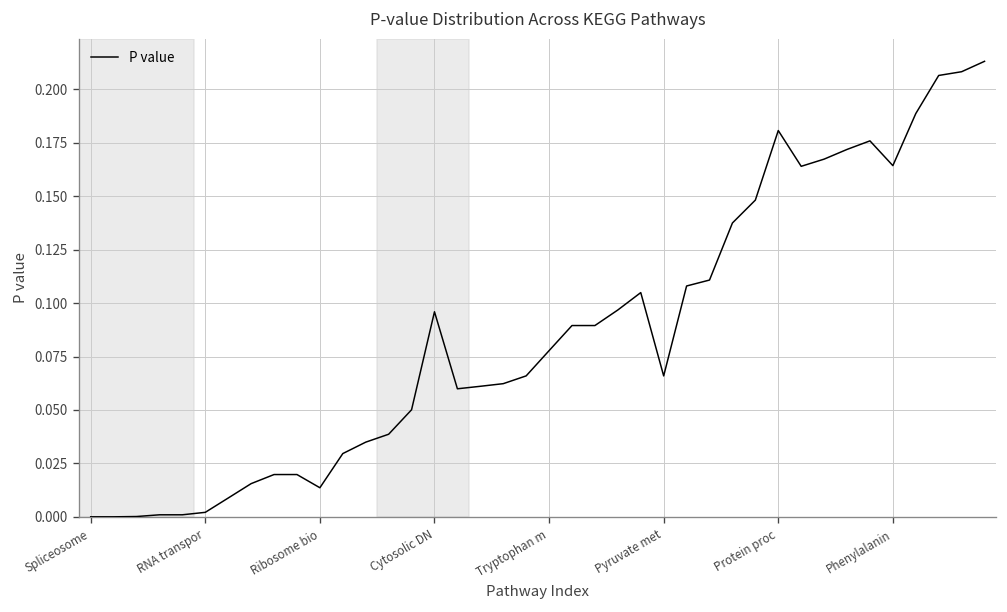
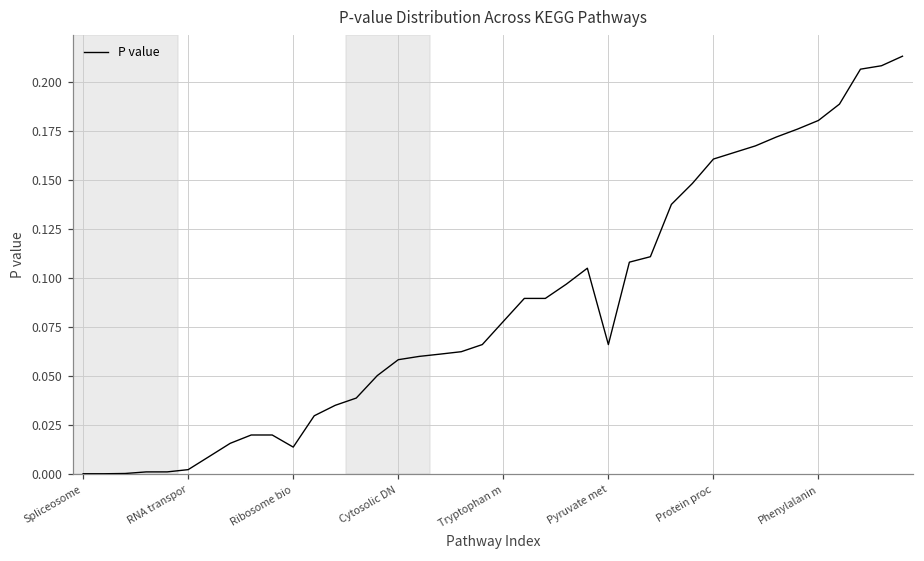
Cytosolic DN: 0.096 -> 0.058
Protein proc: 0.181 -> 0.161
Phenylalanin: 0.164 -> 0.180
